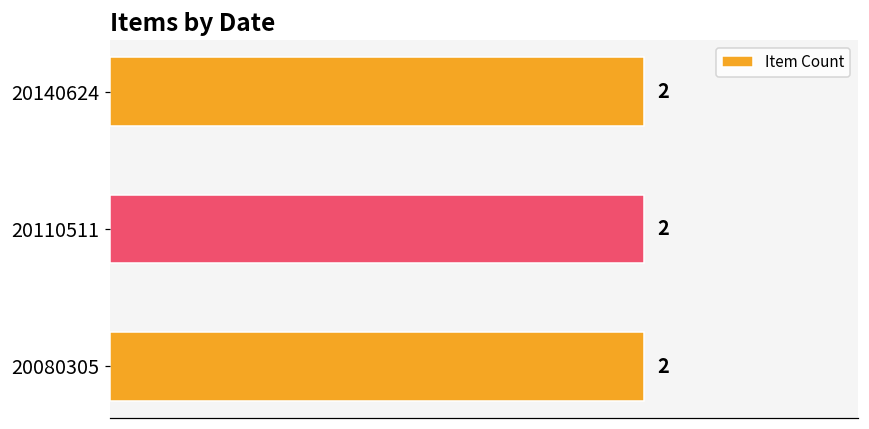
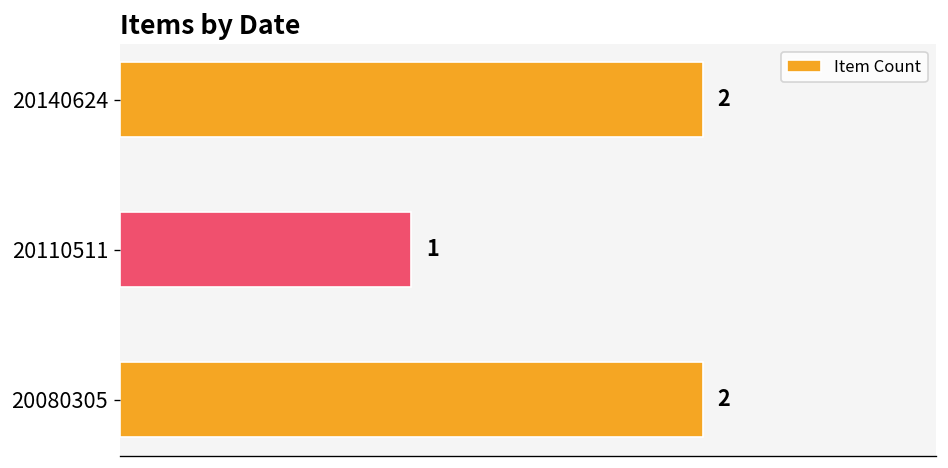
20110511: 2 -> 1
